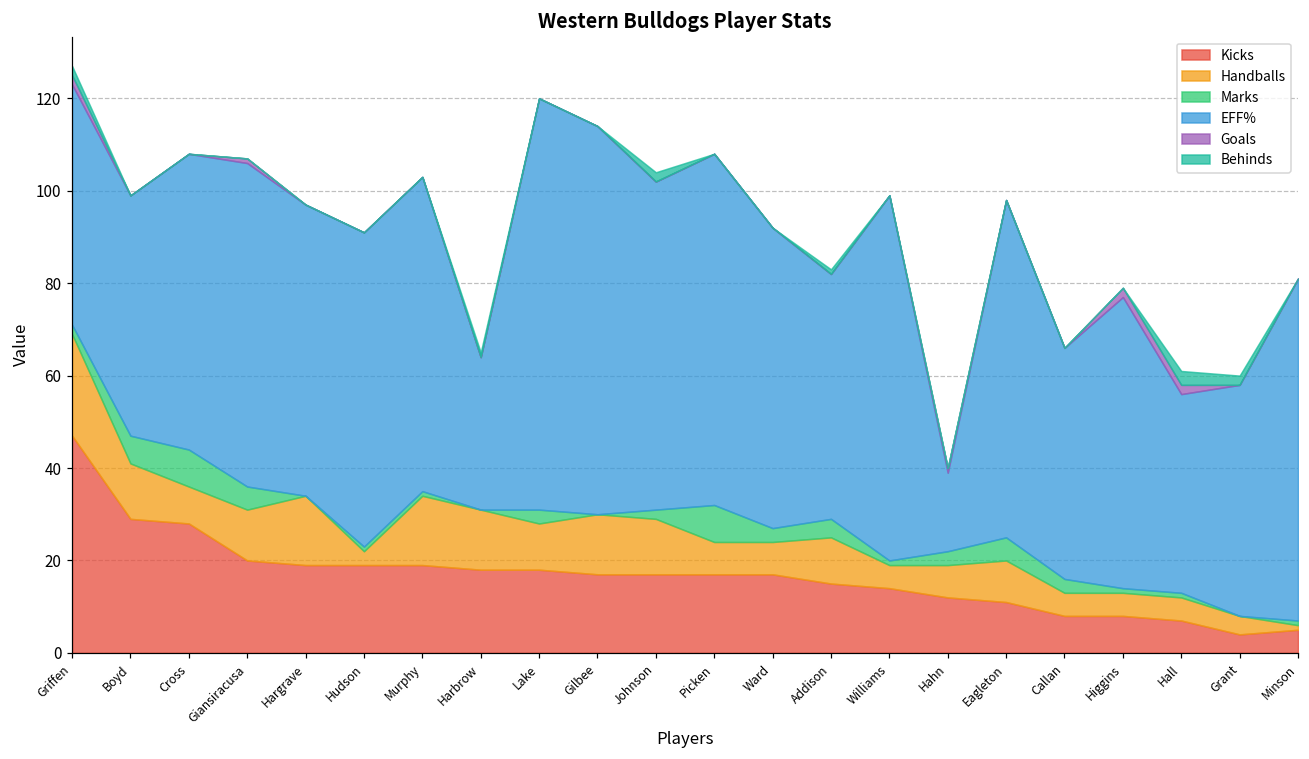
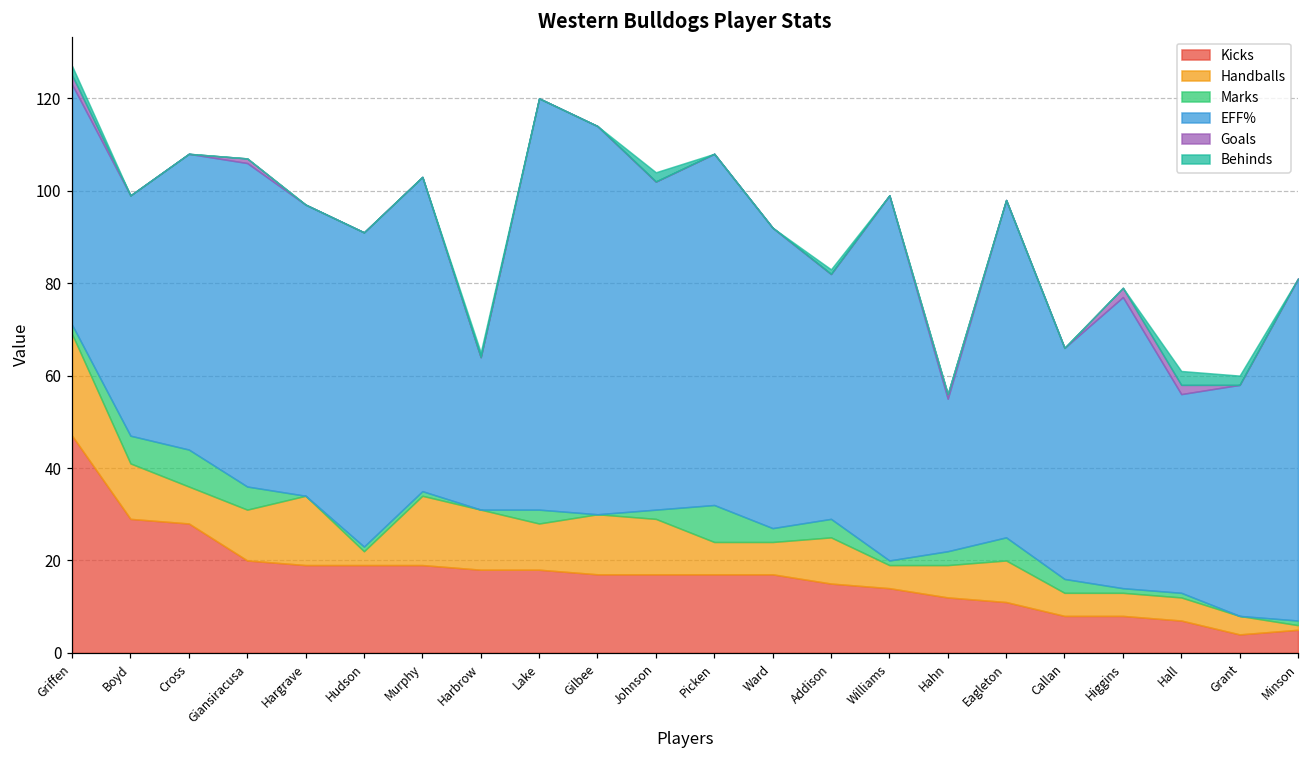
EFF%, Hahn: 17 -> 33
